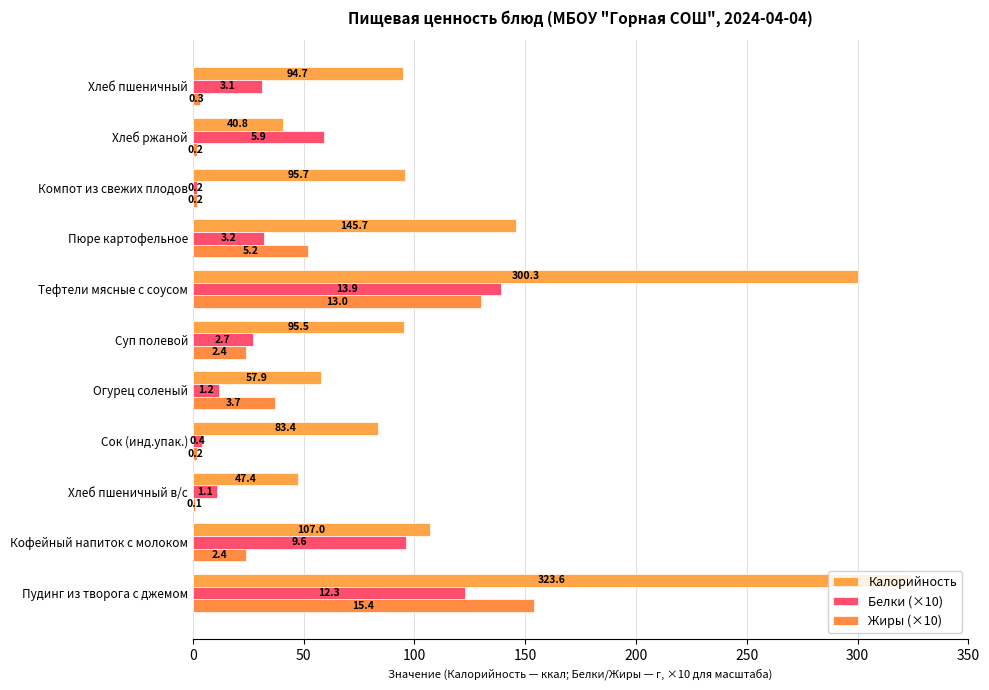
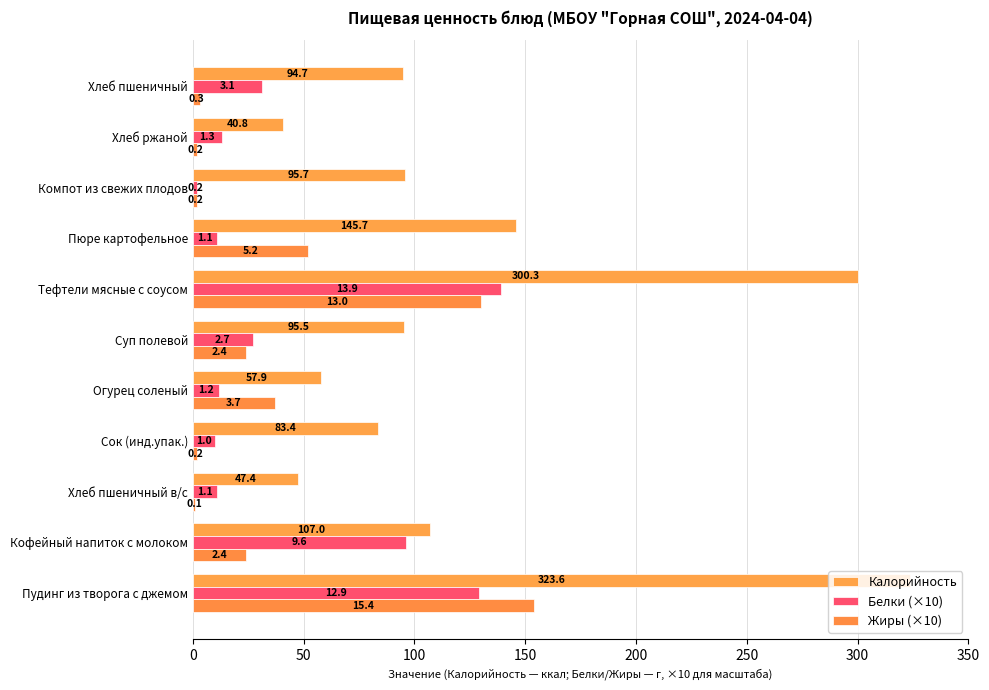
Белки (×10), Хлеб ржаной: 5.9 -> 1.3
Белки (×10), Пюре картофельное: 3.2 -> 1.1
Белки (×10), Сок (инд.упак.): 0.4 -> 1.0
Белки (×10), Пудинг из творога с джемом: 12.3 -> 12.9
